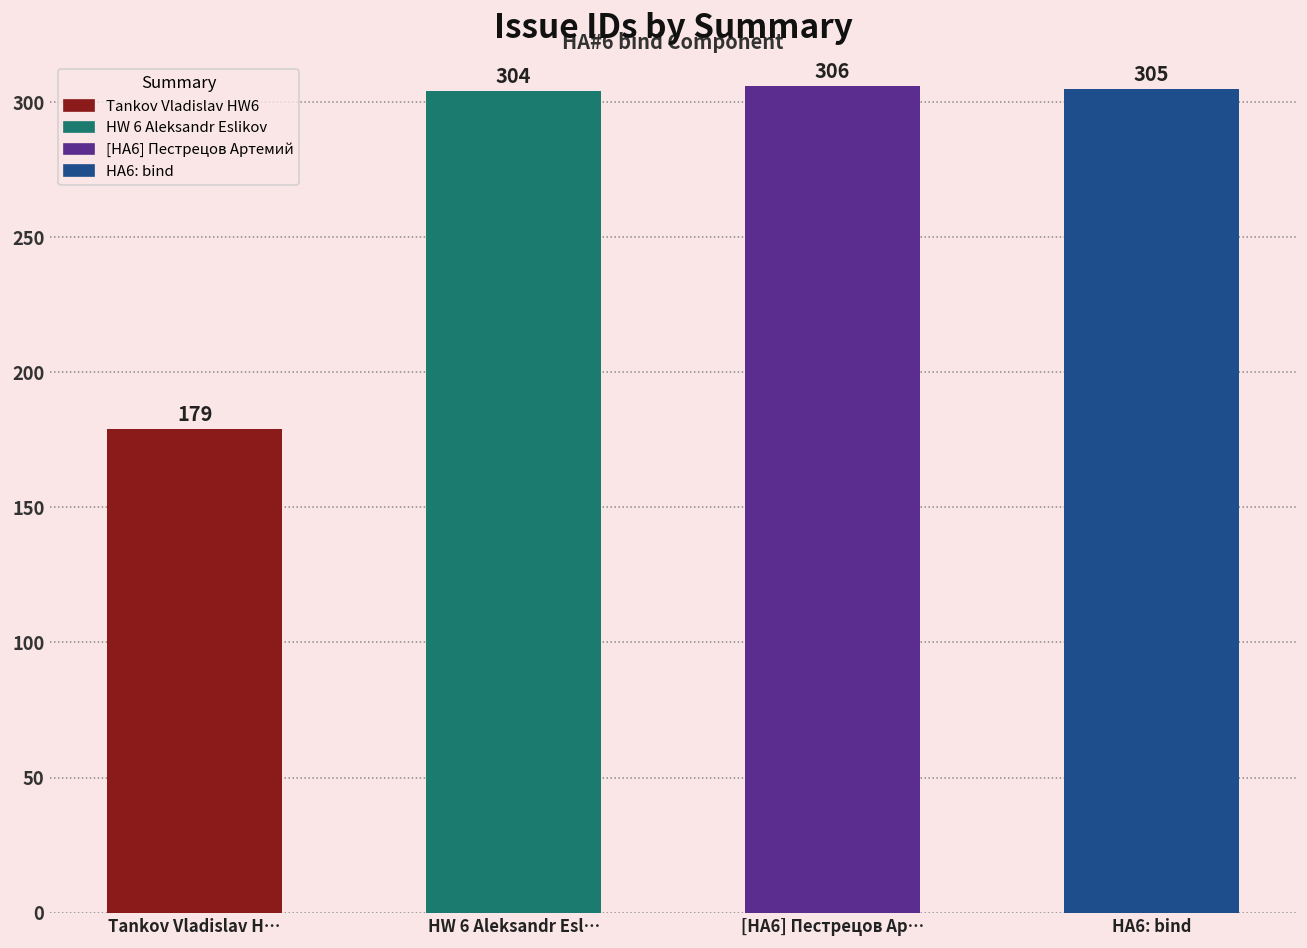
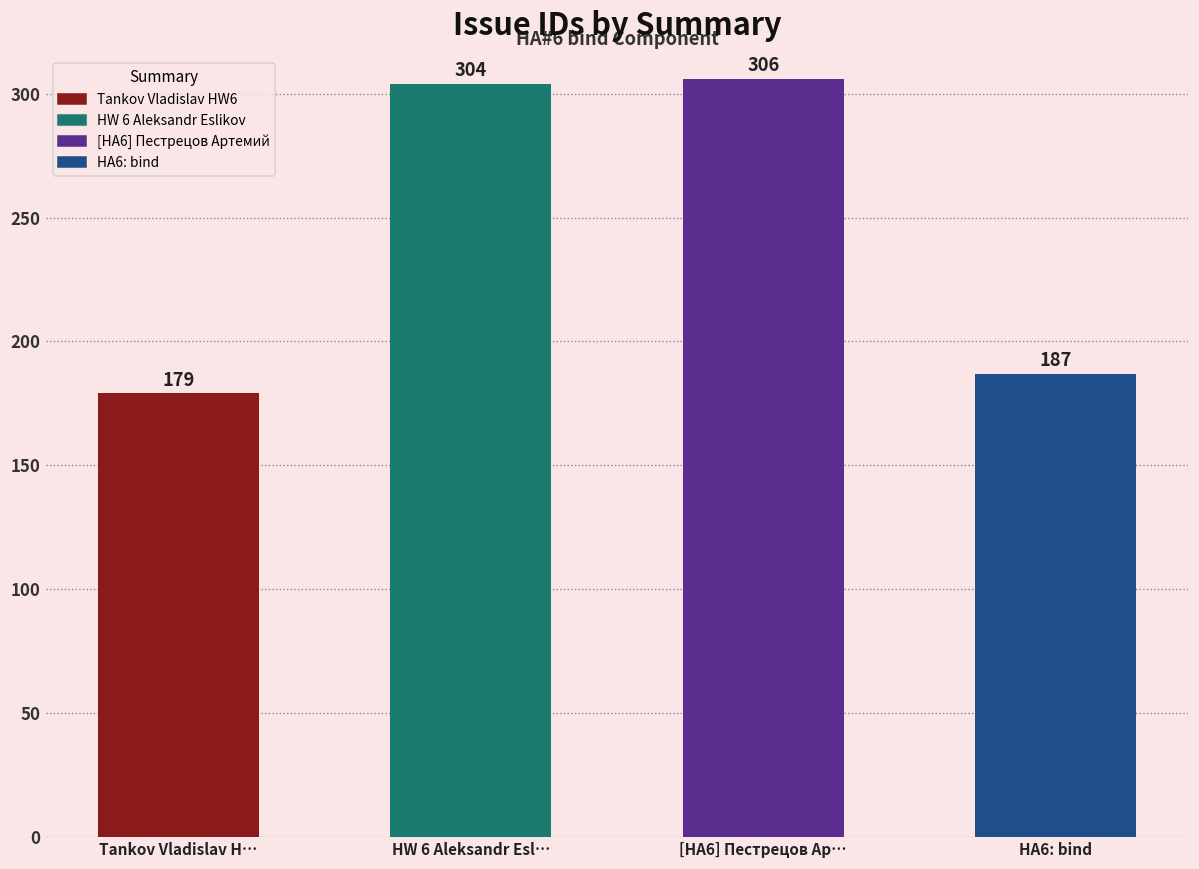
HA6: bind: 305 -> 187
